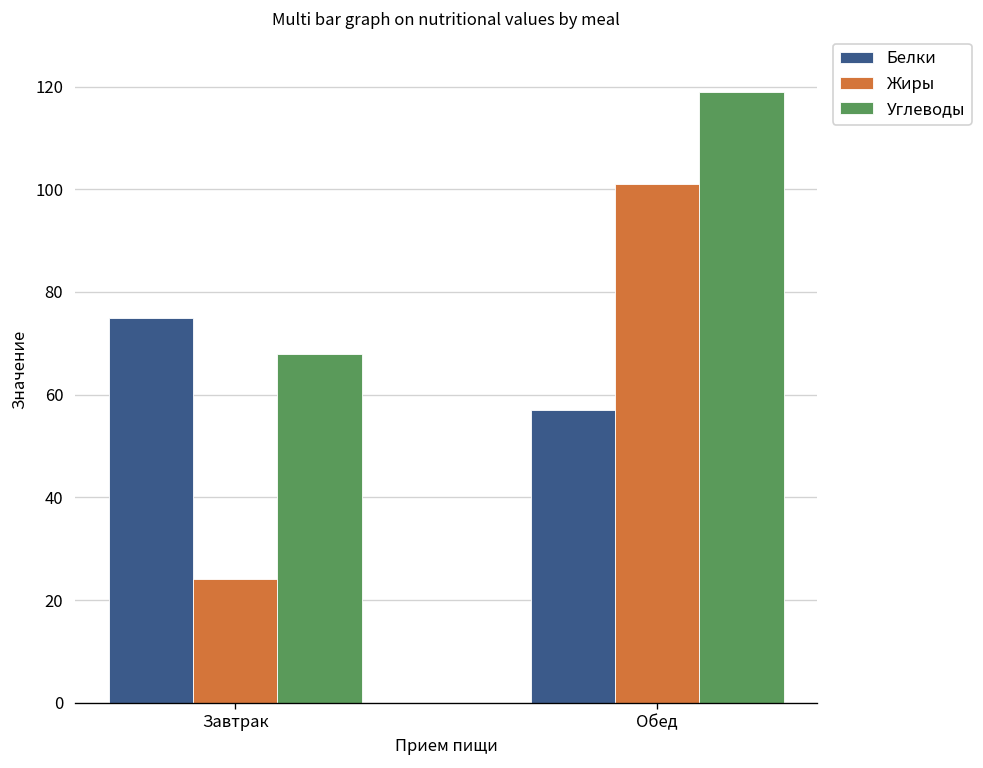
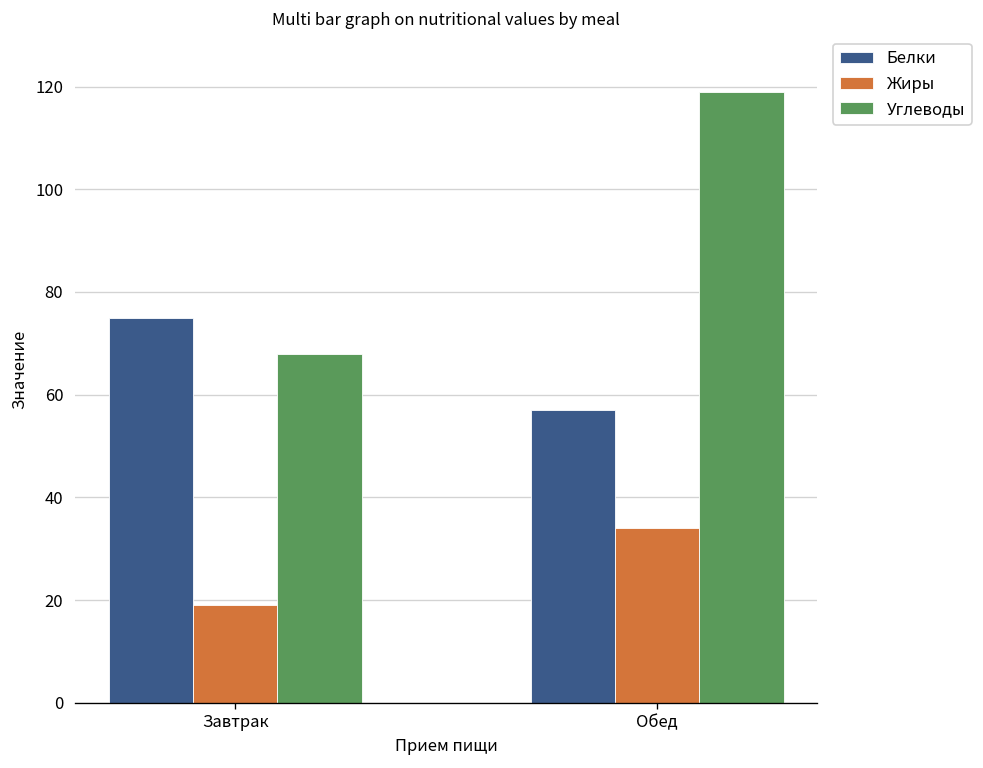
Жиры, Завтрак: 24 -> 19
Жиры, Обед: 101 -> 34
